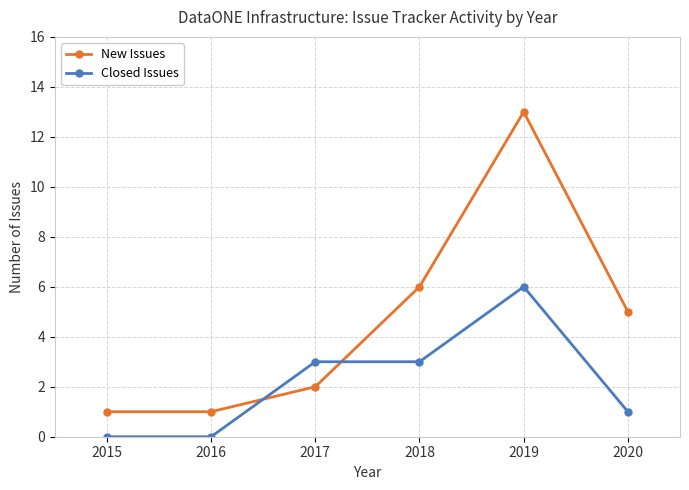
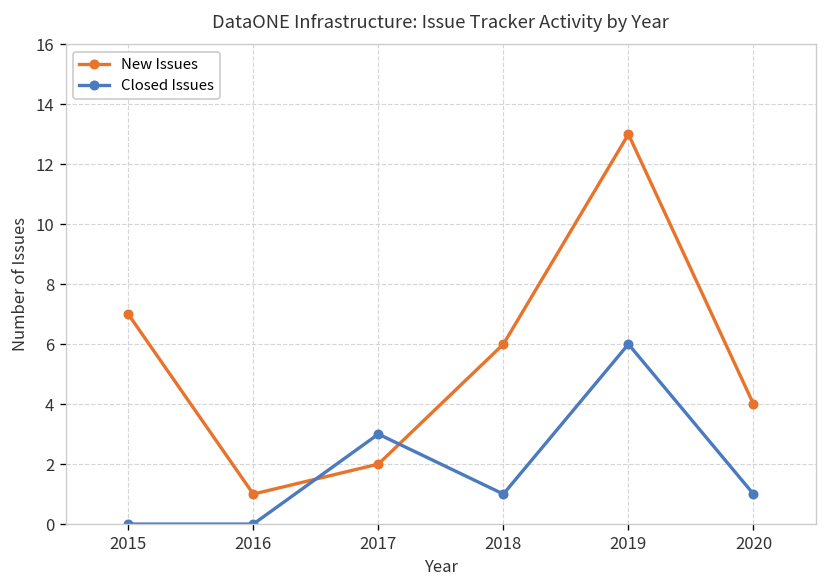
New Issues, 2015: 1 -> 7
Closed Issues, 2018: 3 -> 1
New Issues, 2020: 5 -> 4
